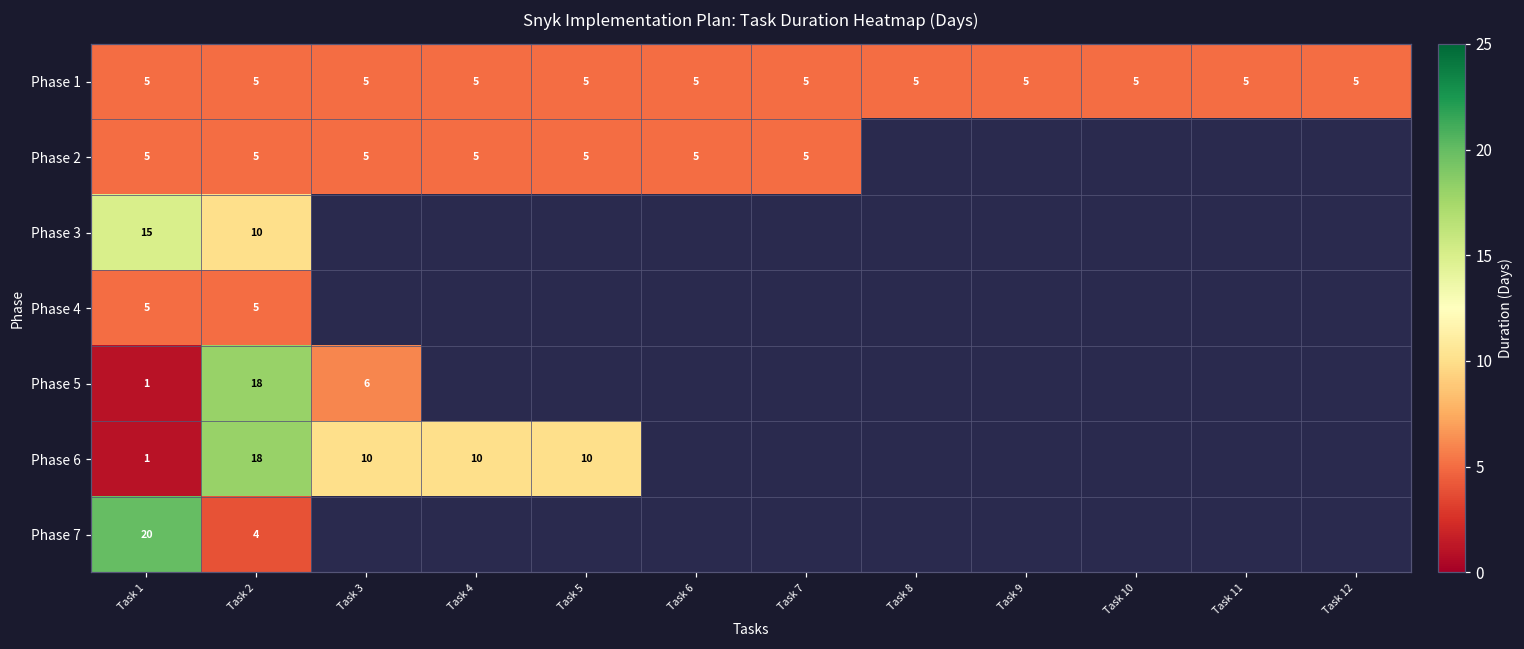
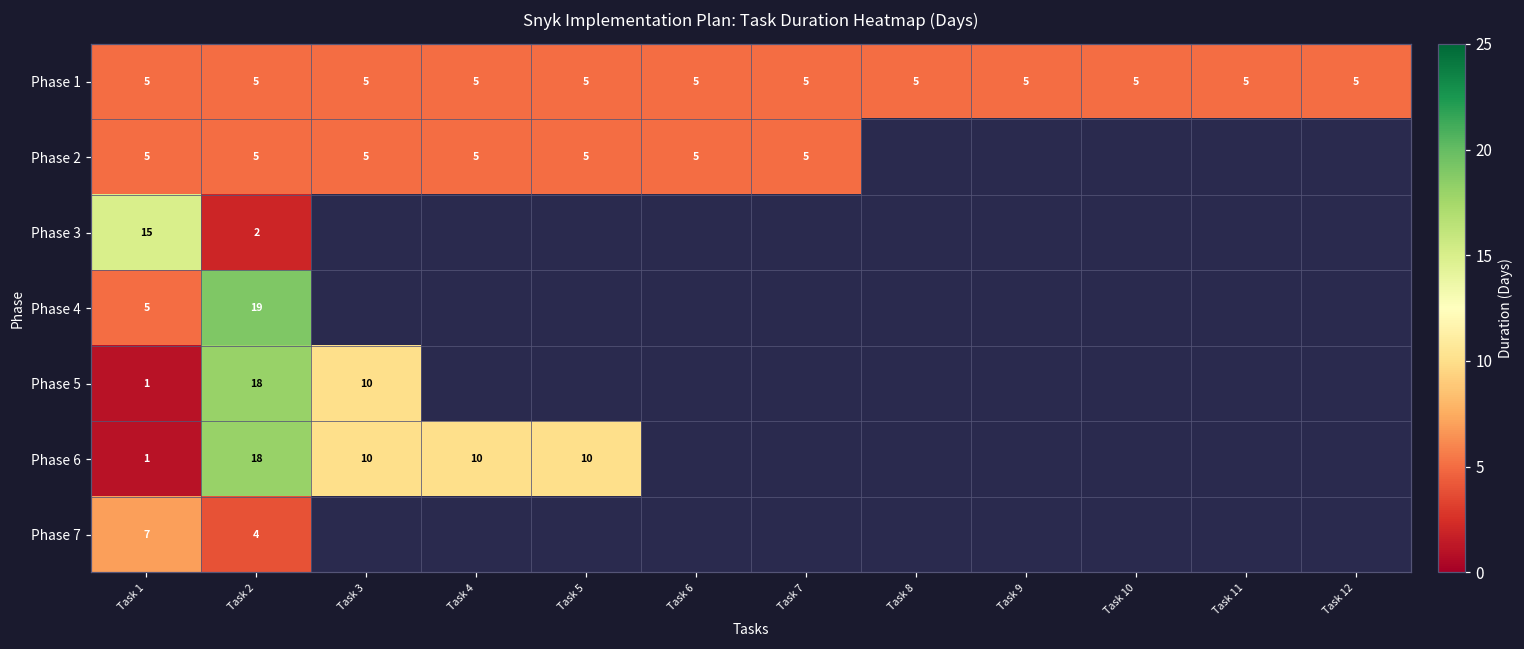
Phase 3, Task 2: 10 -> 2
Phase 4, Task 2: 5 -> 19
Phase 5, Task 3: 6 -> 10
Phase 7, Task 1: 20 -> 7
